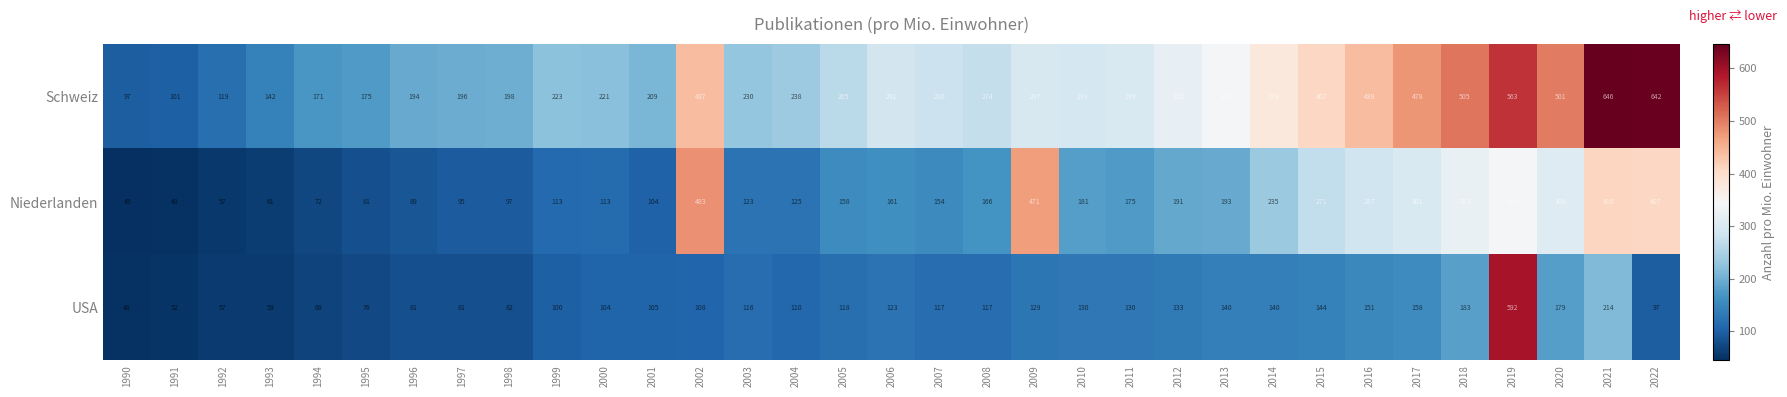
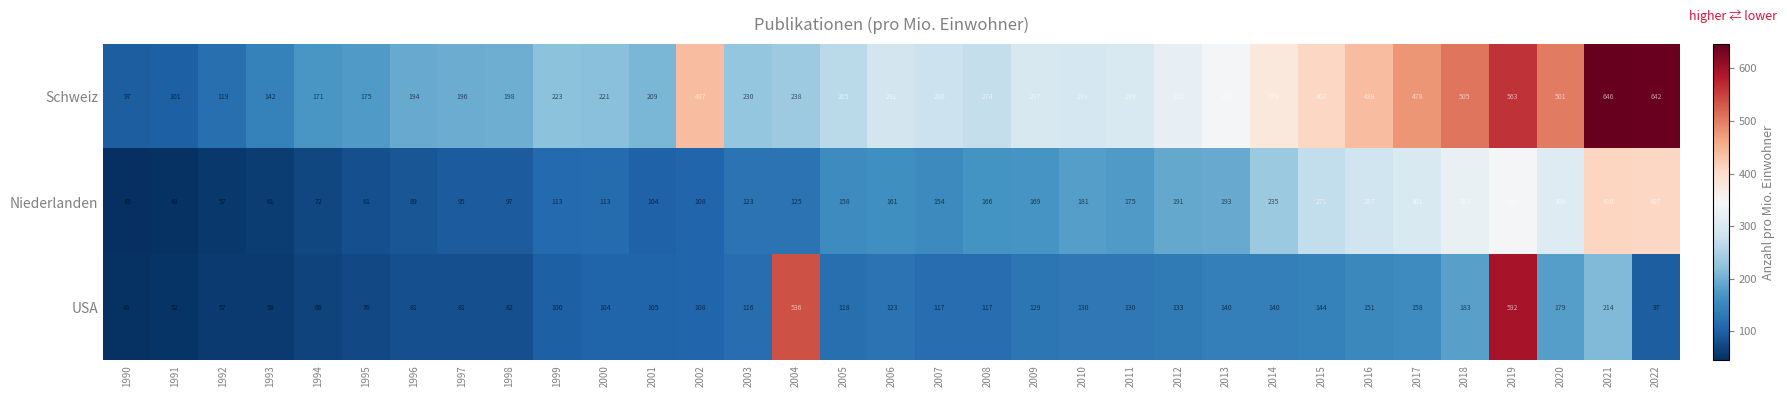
Niederlanden, 2002: 483 -> 108
Niederlanden, 2009: 471 -> 169
USA, 2004: 110 -> 536
